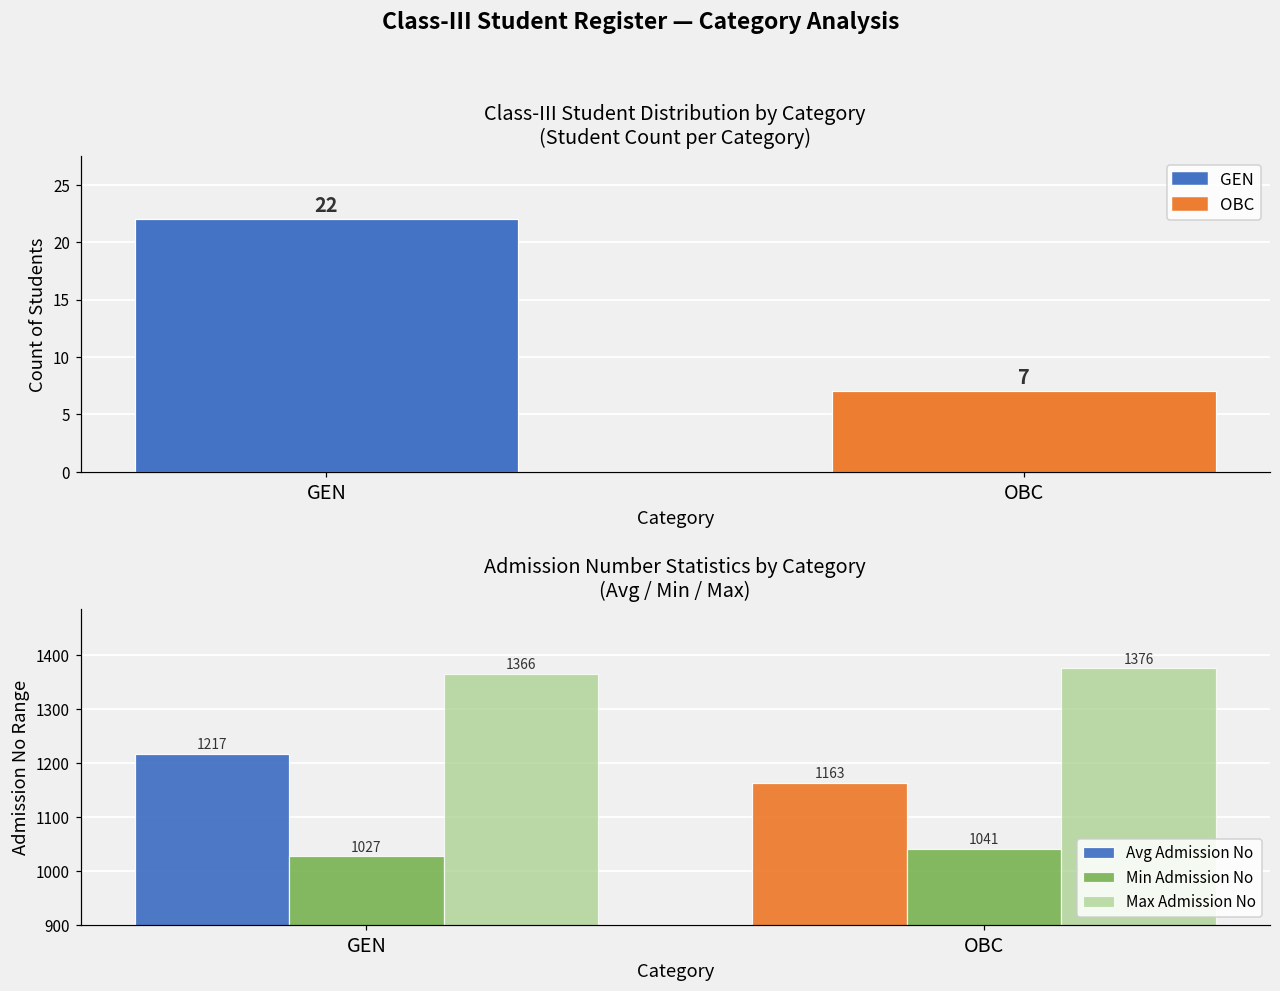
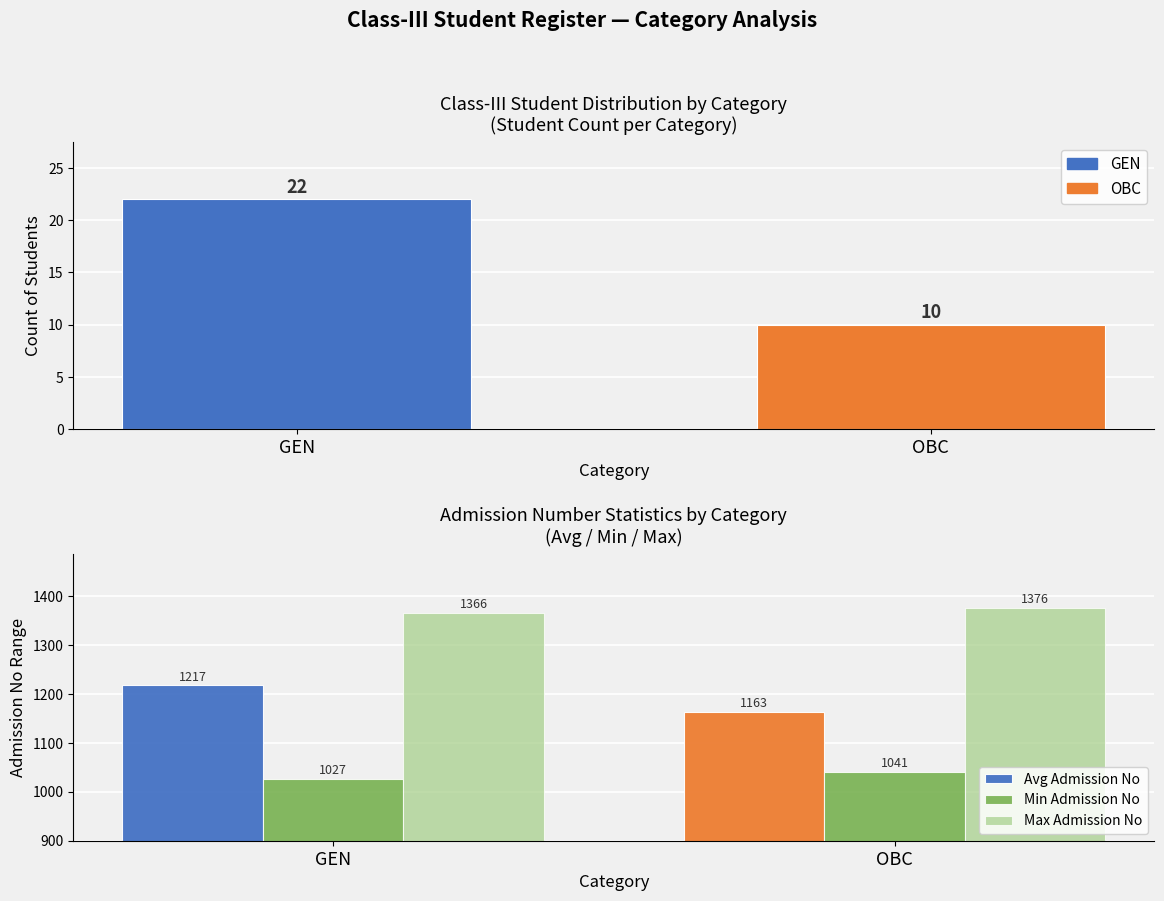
Class-III Student Distribution by Category (Student Count per Category), OBC: 7 -> 10
